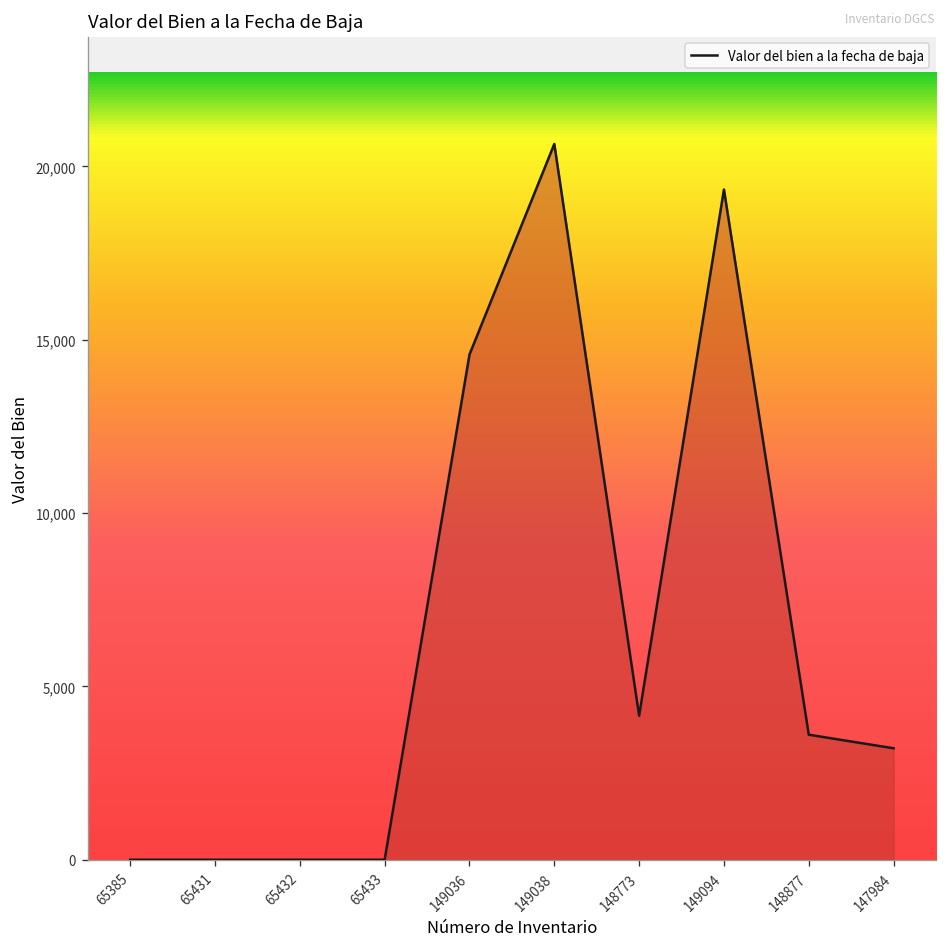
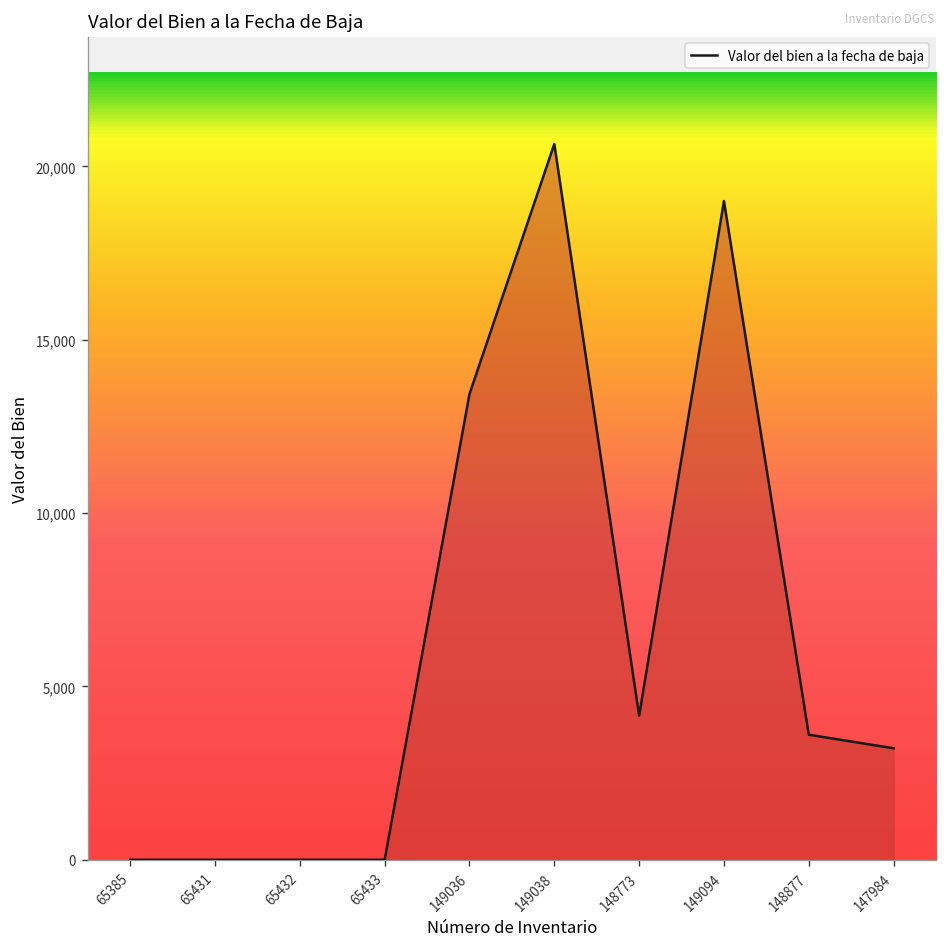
149036: 14,600 -> 13,400
149094: 19,300 -> 19,000
